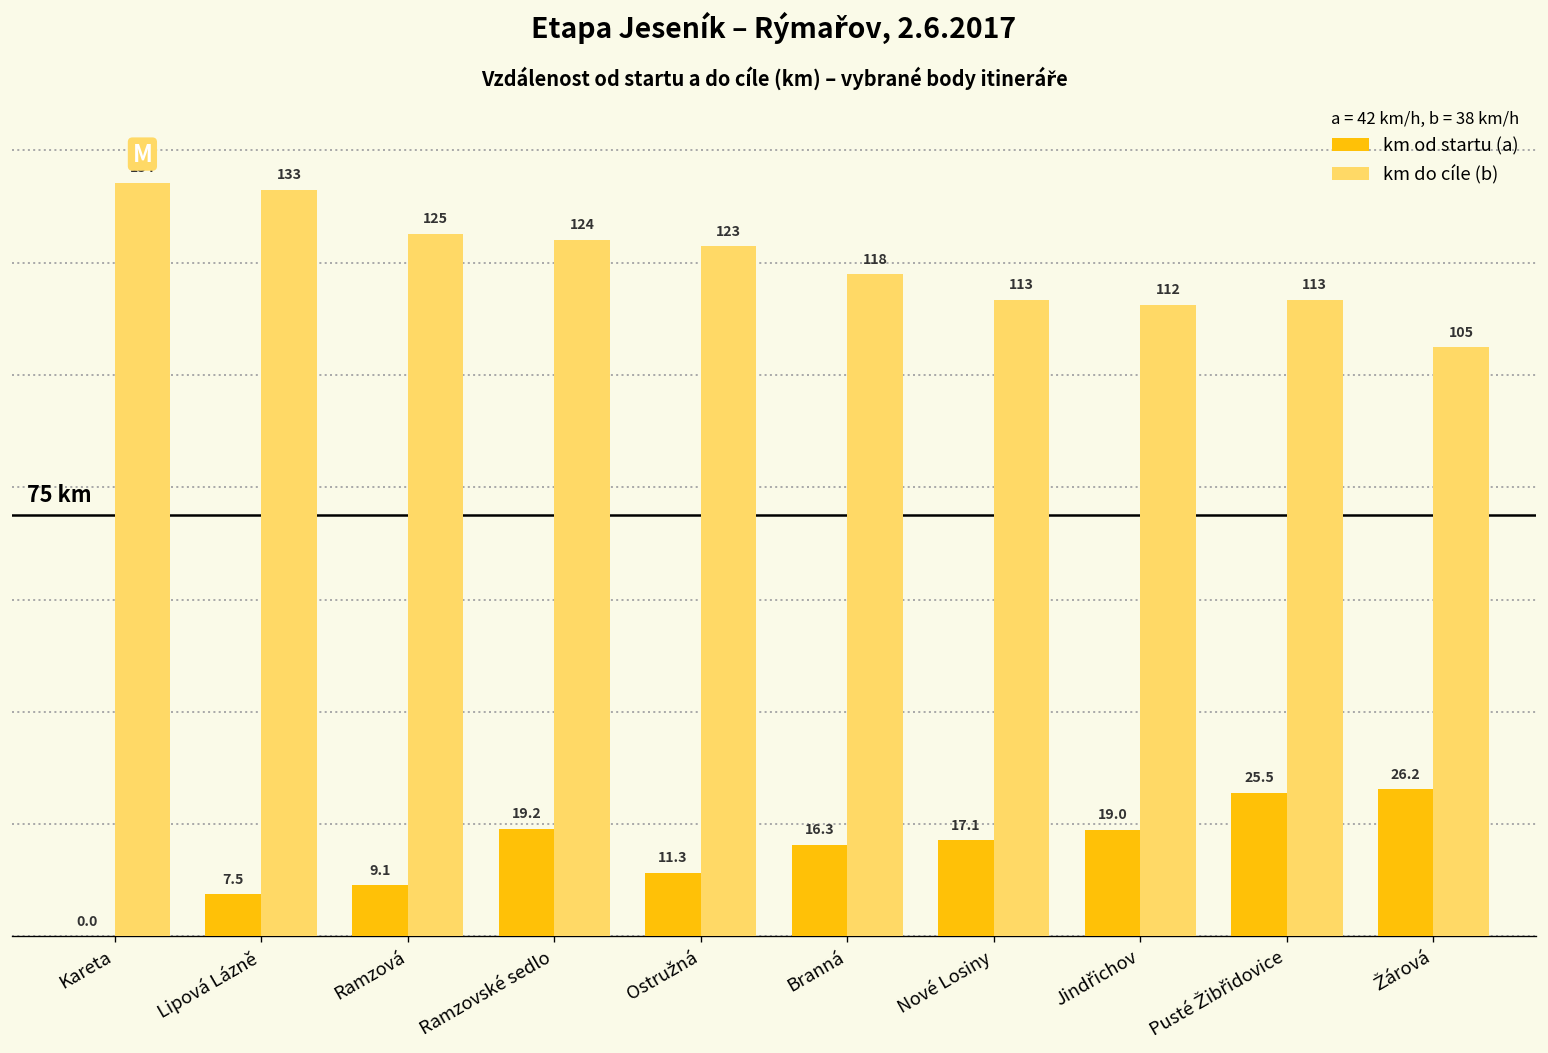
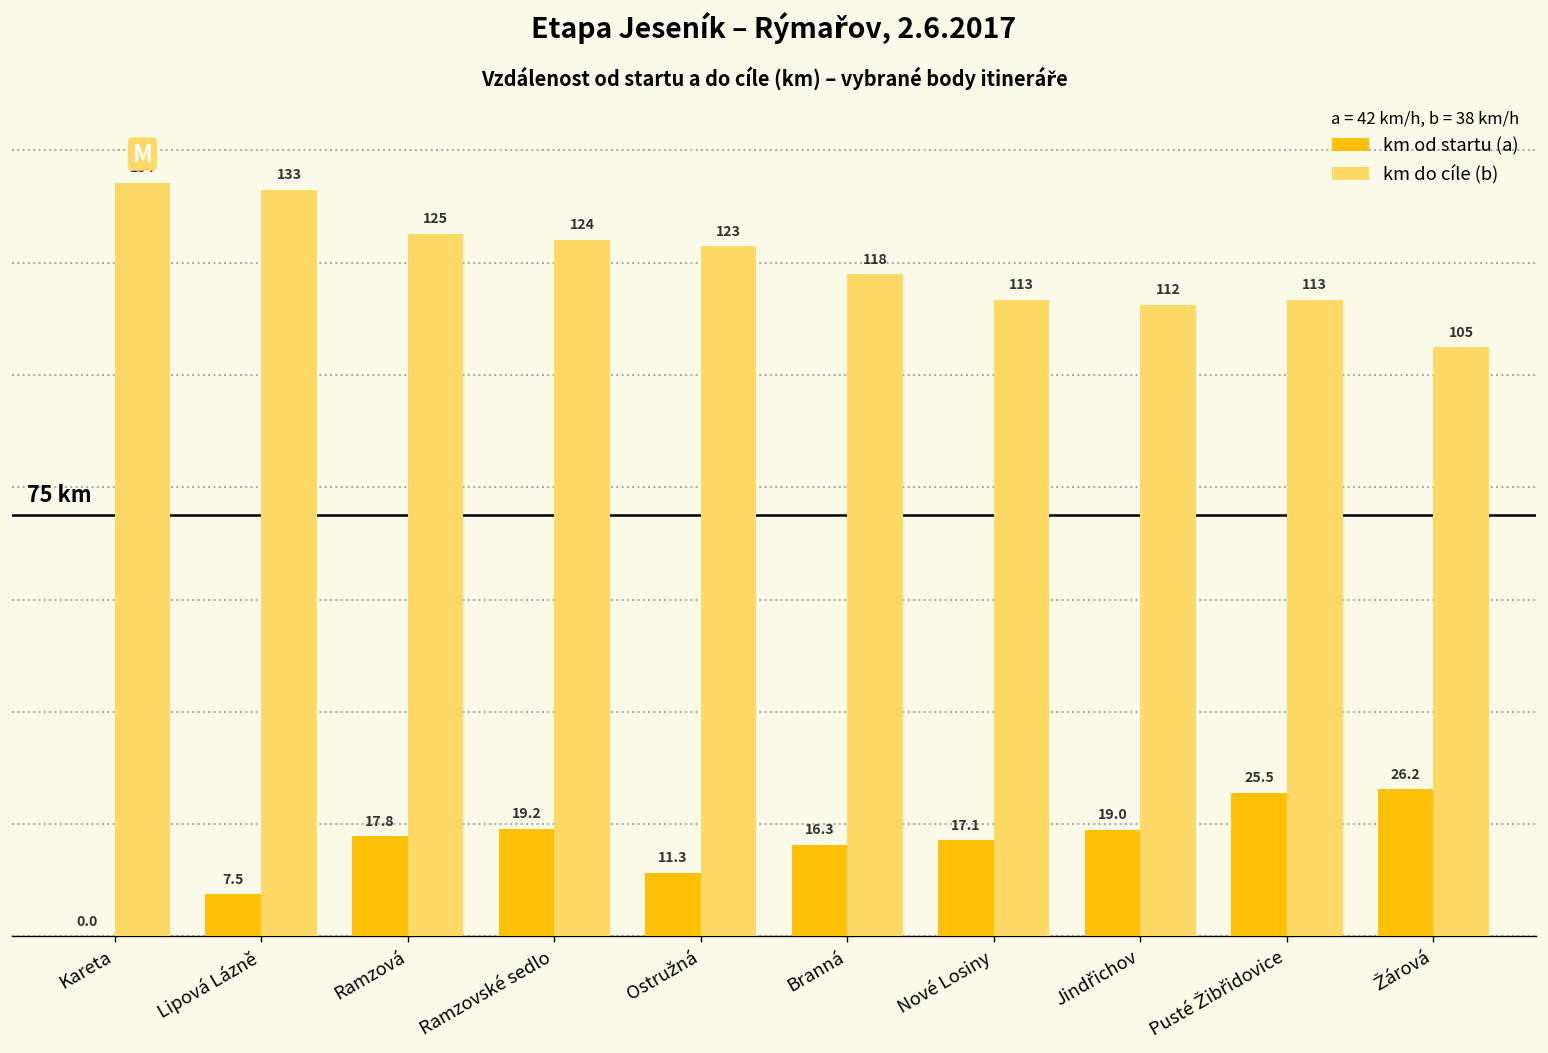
km od startu (a), Ramzová: 9.1 -> 17.8
